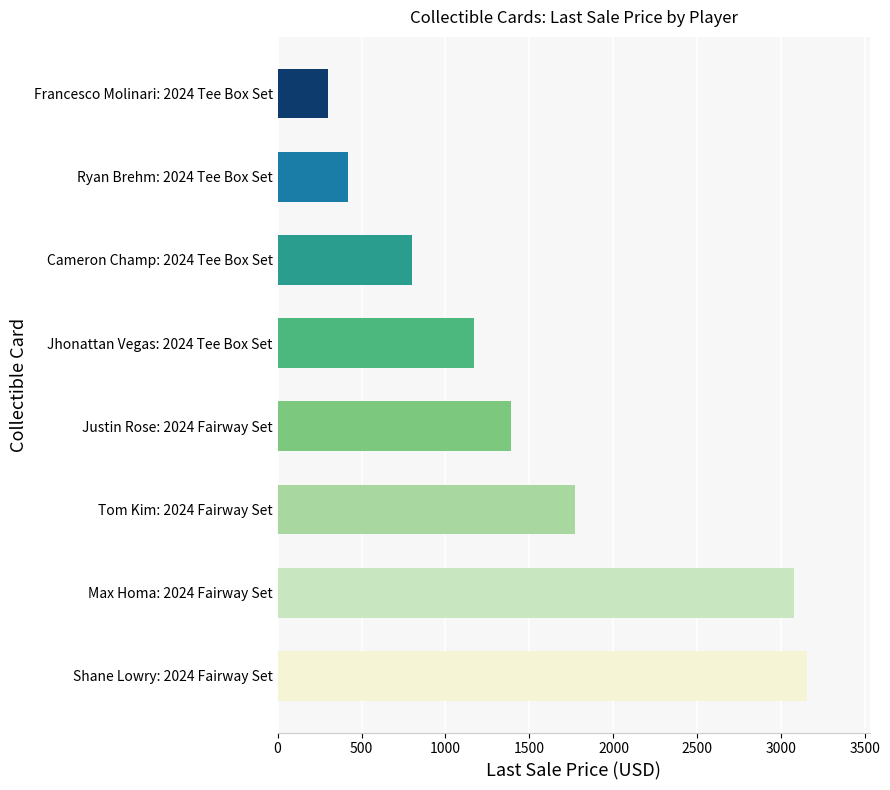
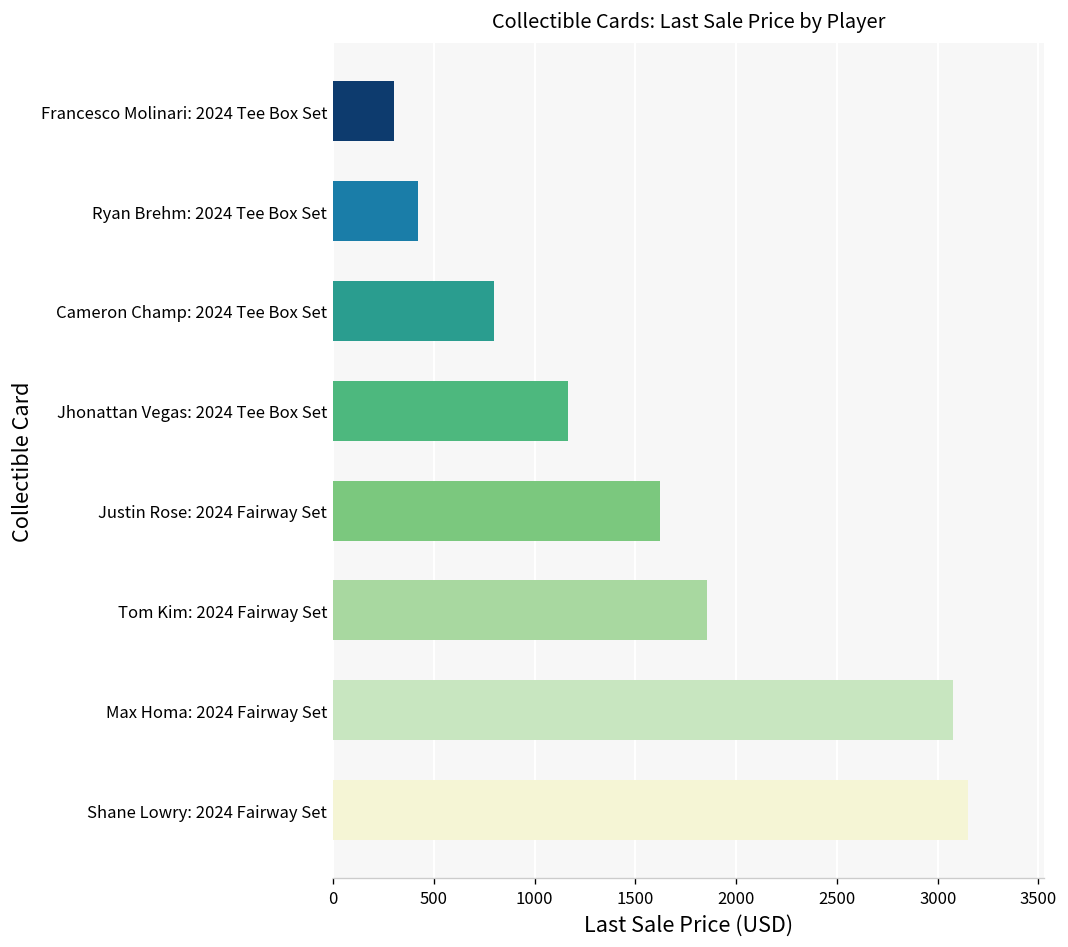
Justin Rose: 2024 Fairway Set: 1390 -> 1620
Tom Kim: 2024 Fairway Set: 1770 -> 1860
